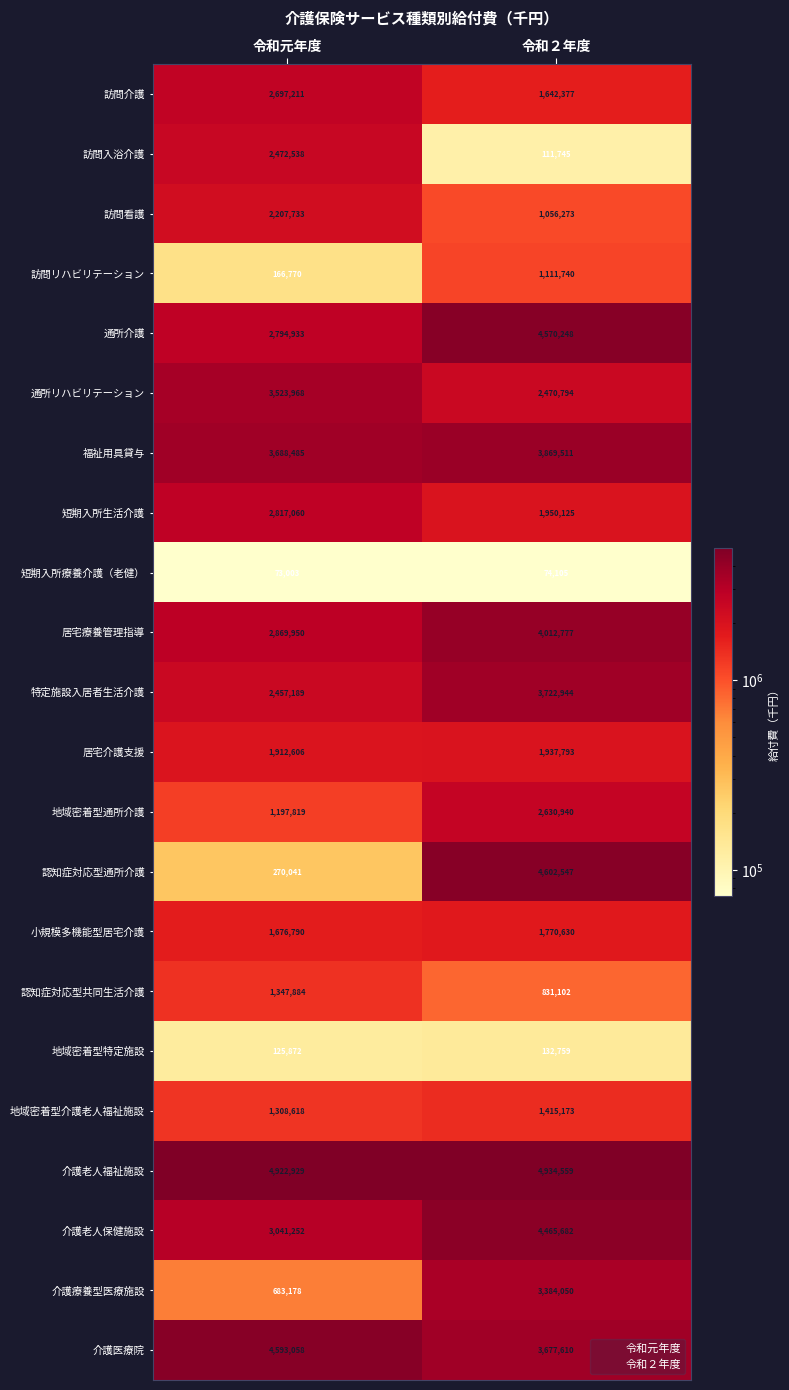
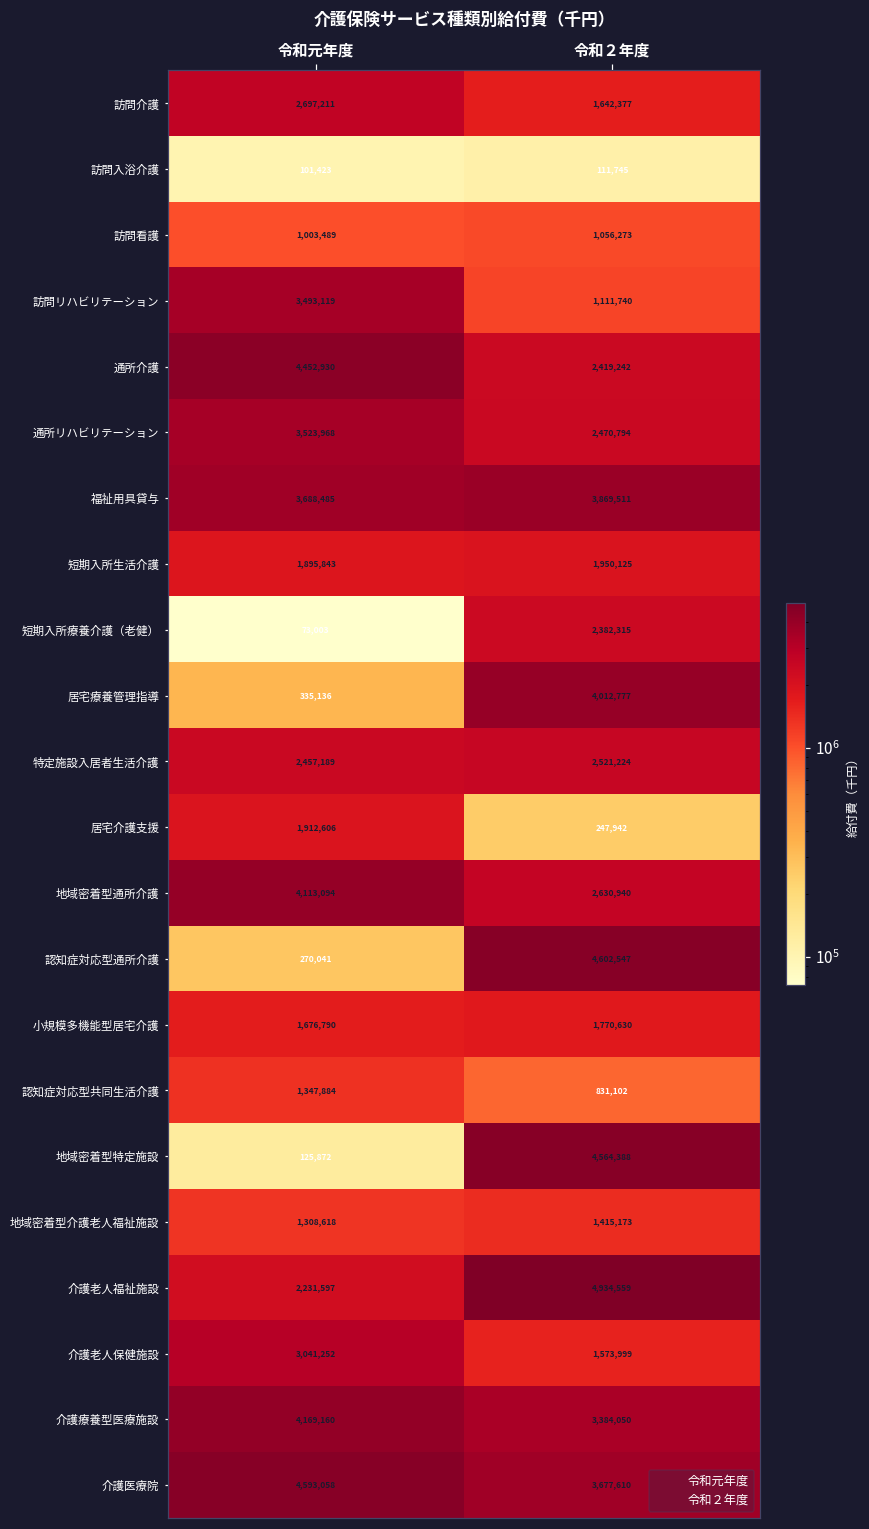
訪問入浴介護, 令和元年度: 2,472,538 -> 101,423
訪問看護, 令和元年度: 2,207,733 -> 1,003,489
訪問リハビリテーション, 令和元年度: 166,770 -> 3,493,119
通所介護, 令和元年度: 2,794,933 -> 4,452,930
通所介護, 令和２年度: 4,570,248 -> 2,419,242
短期入所生活介護, 令和元年度: 2,817,060 -> 1,895,843
短期入所療養介護（老健）, 令和２年度: 74,105 -> 2,382,315
居宅療養管理指導, 令和元年度: 2,869,950 -> 335,136
特定施設入居者生活介護, 令和２年度: 3,722,944 -> 2,521,224
居宅介護支援, 令和２年度: 1,937,793 -> 247,942
地域密着型通所介護, 令和元年度: 1,197,819 -> 4,113,094
地域密着型特定施設, 令和２年度: 132,759 -> 4,564,388
介護老人福祉施設, 令和元年度: 4,922,929 -> 2,231,597
介護老人保健施設, 令和２年度: 4,465,682 -> 1,573,999
介護療養型医療施設, 令和元年度: 683,178 -> 4,169,160
